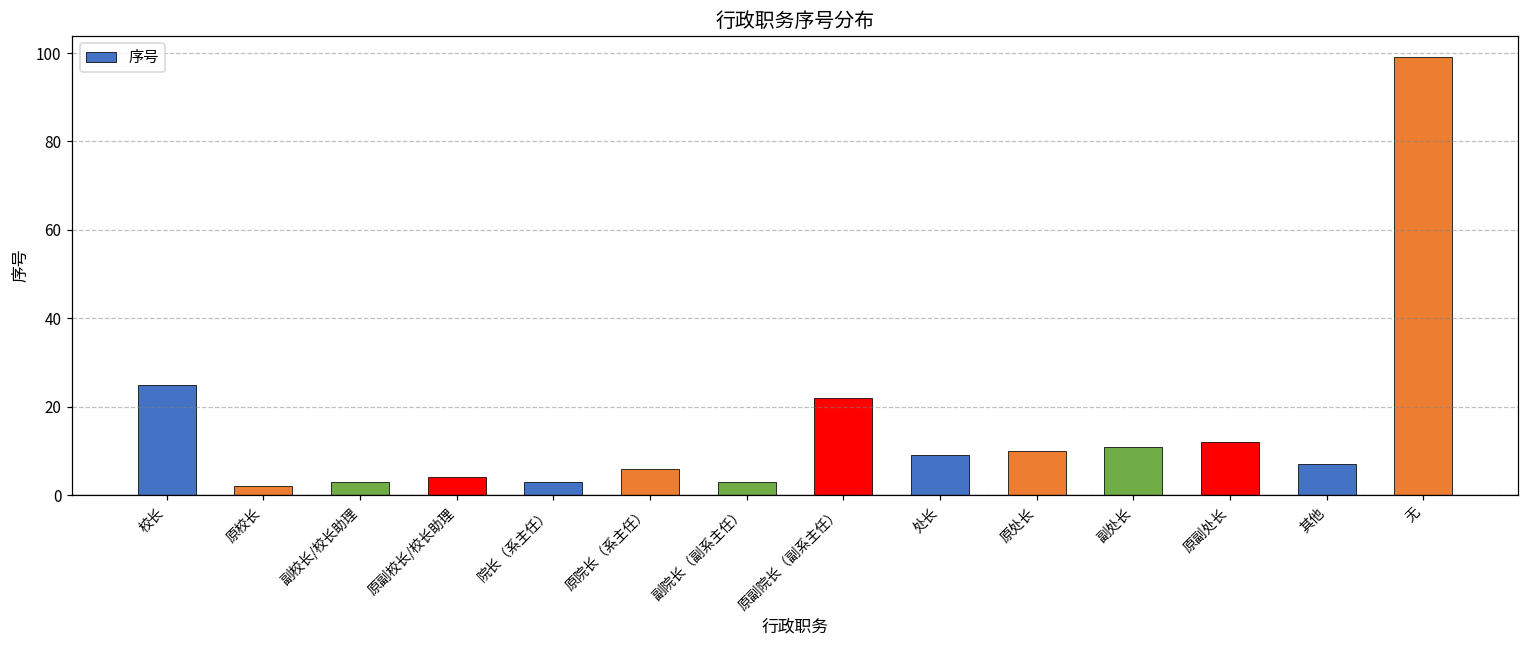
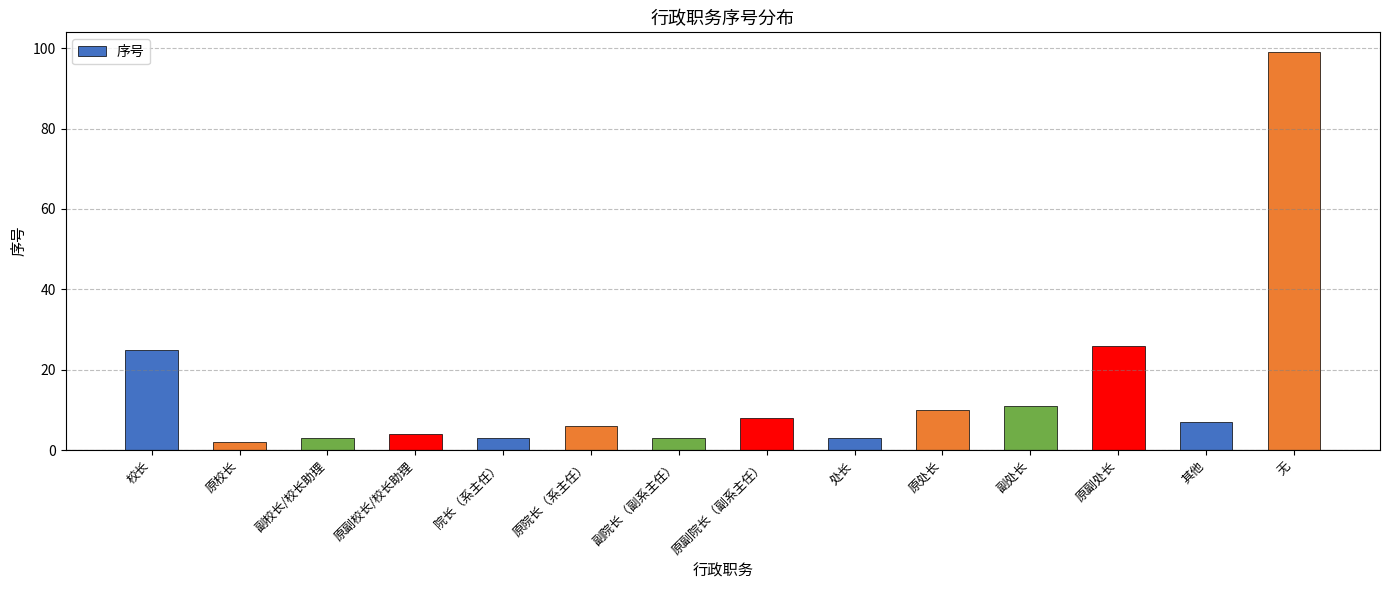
原副院长（副系主任）: 22 -> 8
处长: 9 -> 3
原副处长: 12 -> 26
